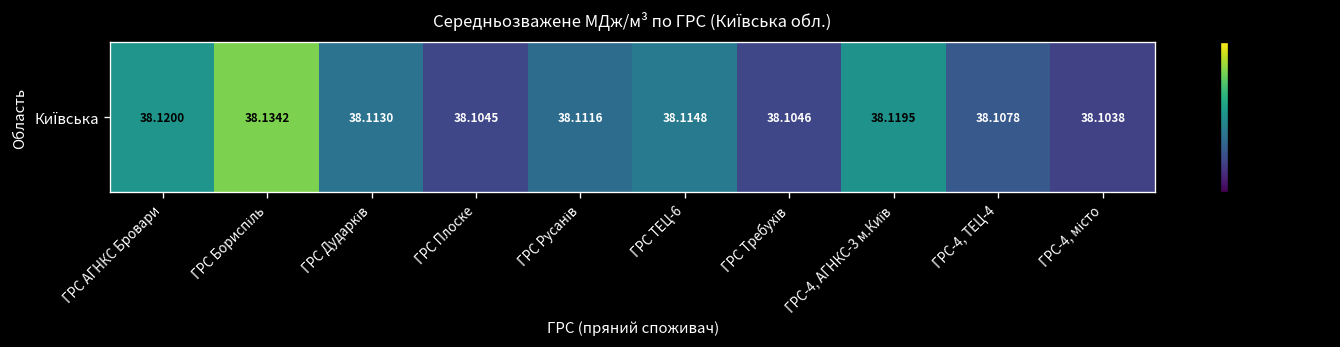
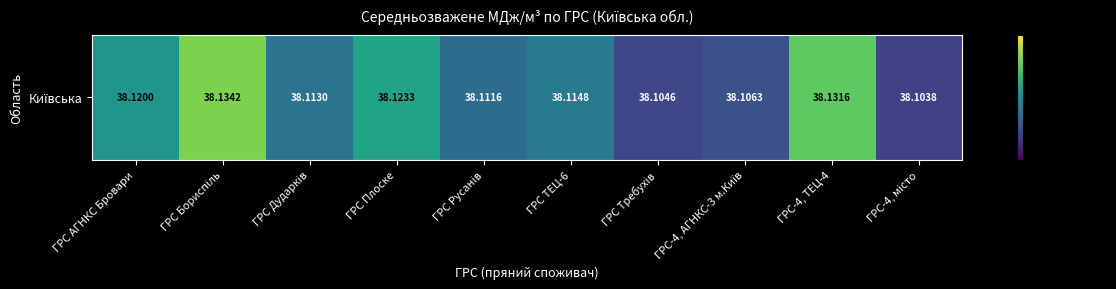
Київська, ГРС Плоске: 38.1045 -> 38.1233
Київська, ГРС-4, АГНКС-3 м.Київ: 38.1195 -> 38.1063
Київська, ГРС-4, ТЕЦ-4: 38.1078 -> 38.1316
